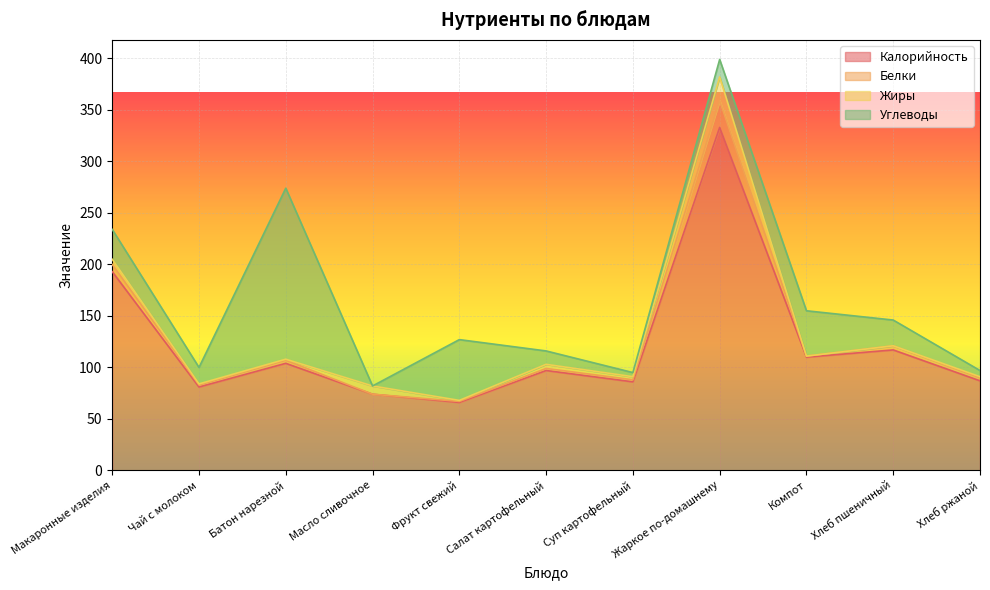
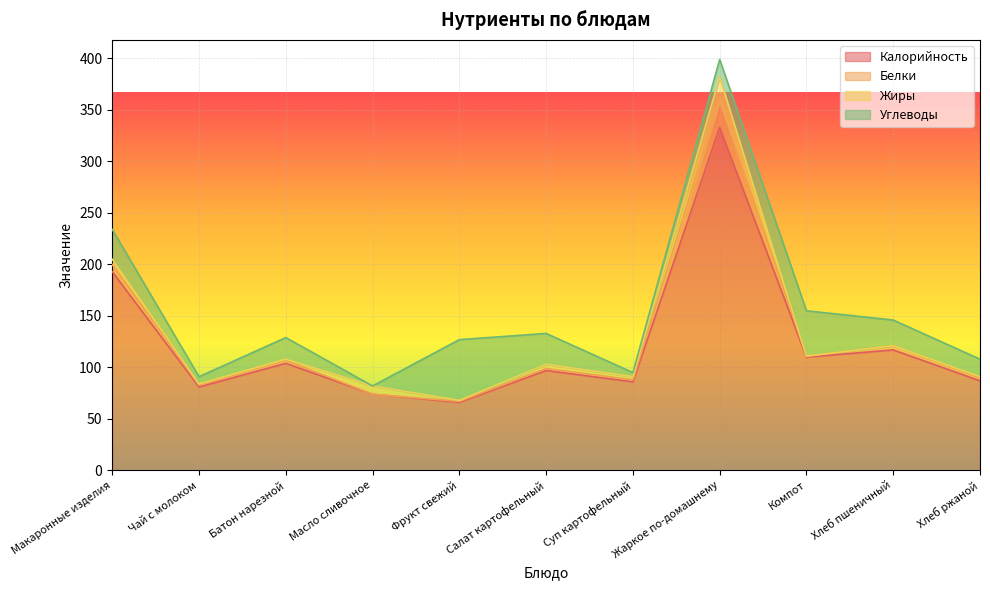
Углеводы, Чай с молоком: 16 -> 7
Углеводы, Батон нарезной: 166 -> 21
Углеводы, Салат картофельный: 13 -> 30
Углеводы, Хлеб ржаной: 6 -> 17
